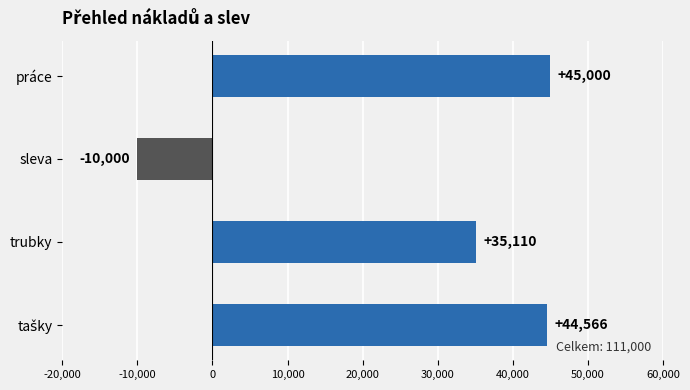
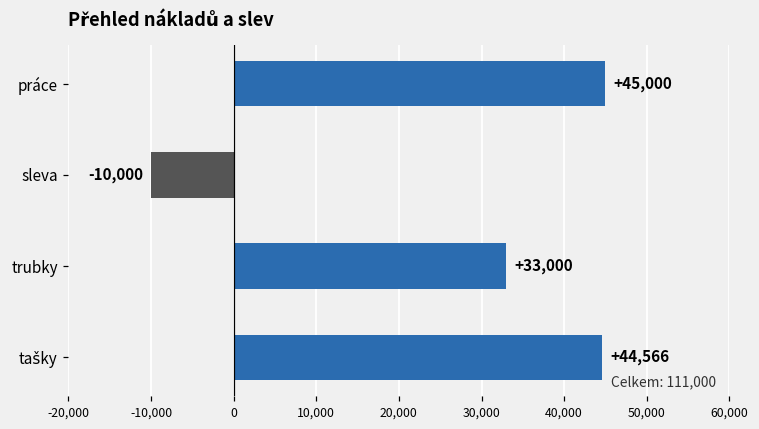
trubky: +35,110 -> +33,000
